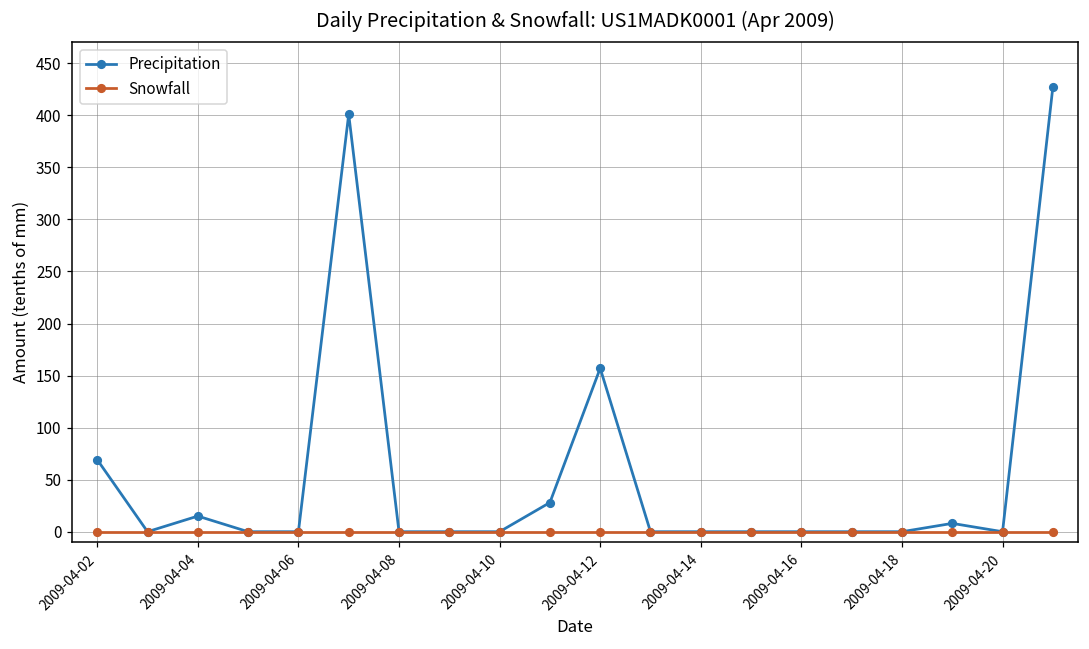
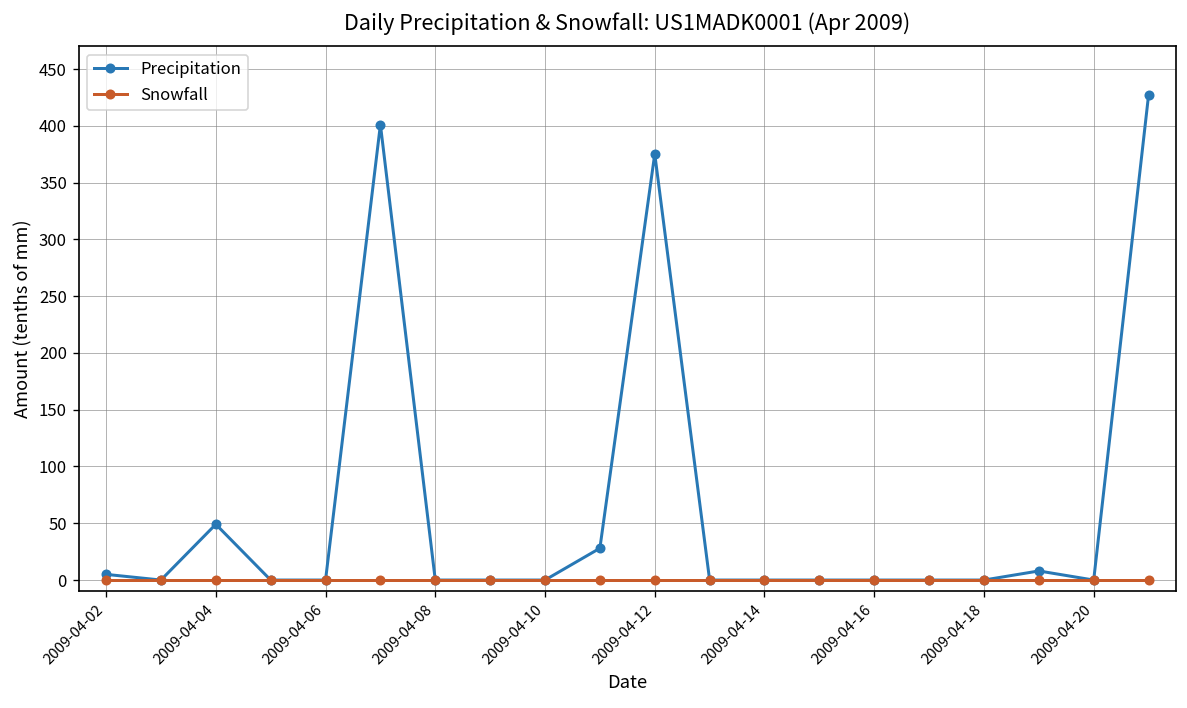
Precipitation, 2009-04-02: 70 -> 10
Precipitation, 2009-04-04: 20 -> 50
Precipitation, 2009-04-12: 160 -> 380
